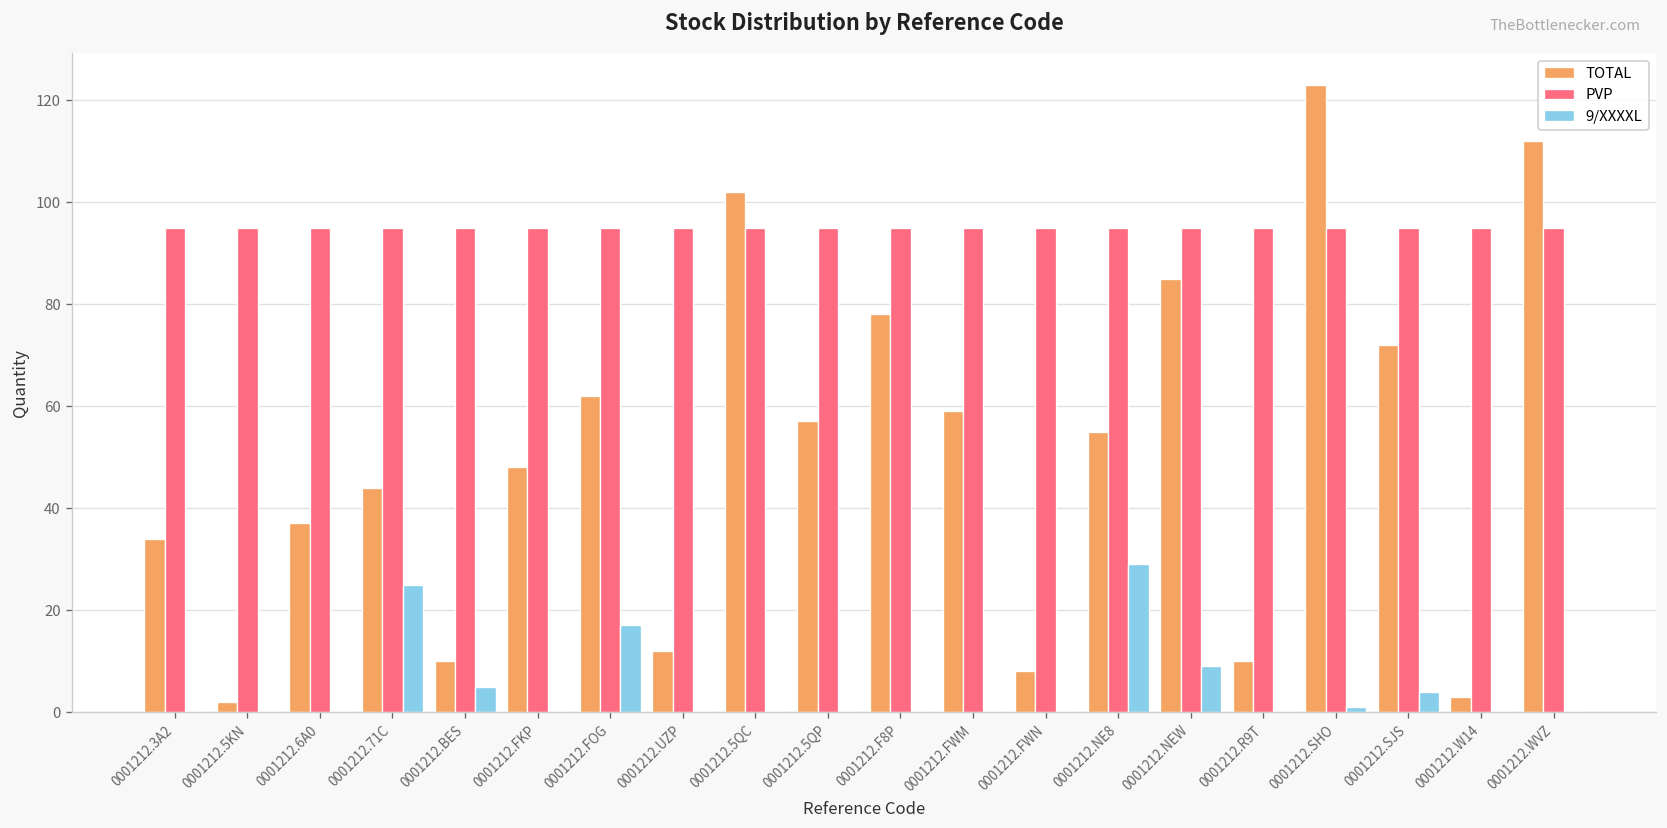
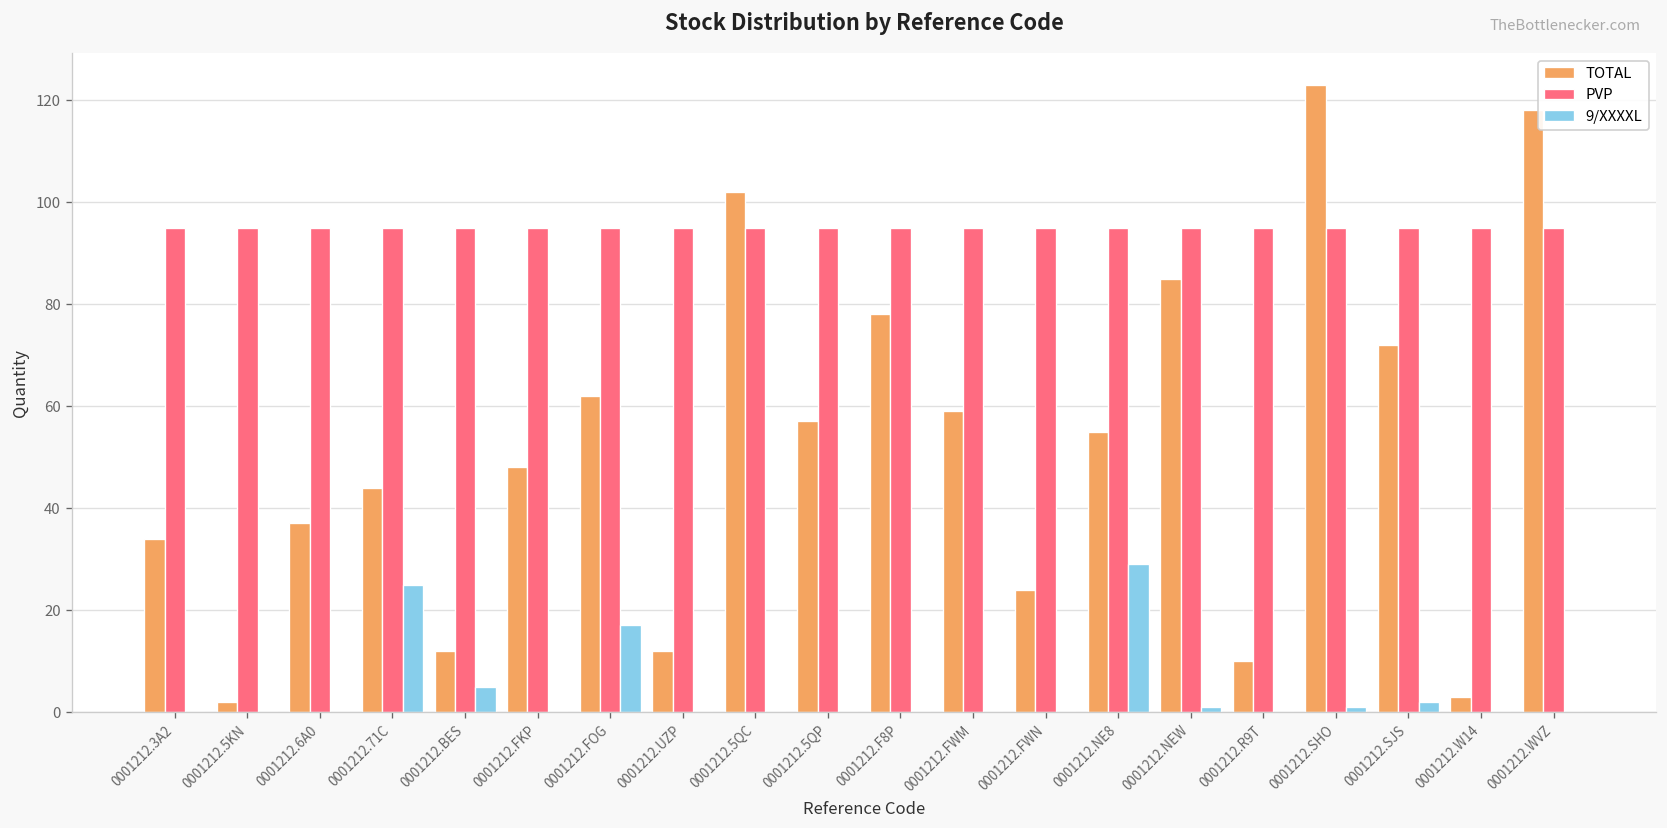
TOTAL, 0001212.BES: 10 -> 12
TOTAL, 0001212.FWN: 8 -> 24
9/XXXXL, 0001212.NEW: 9 -> 1
9/XXXXL, 0001212.SJS: 4 -> 2
TOTAL, 0001212.WVZ: 112 -> 118
